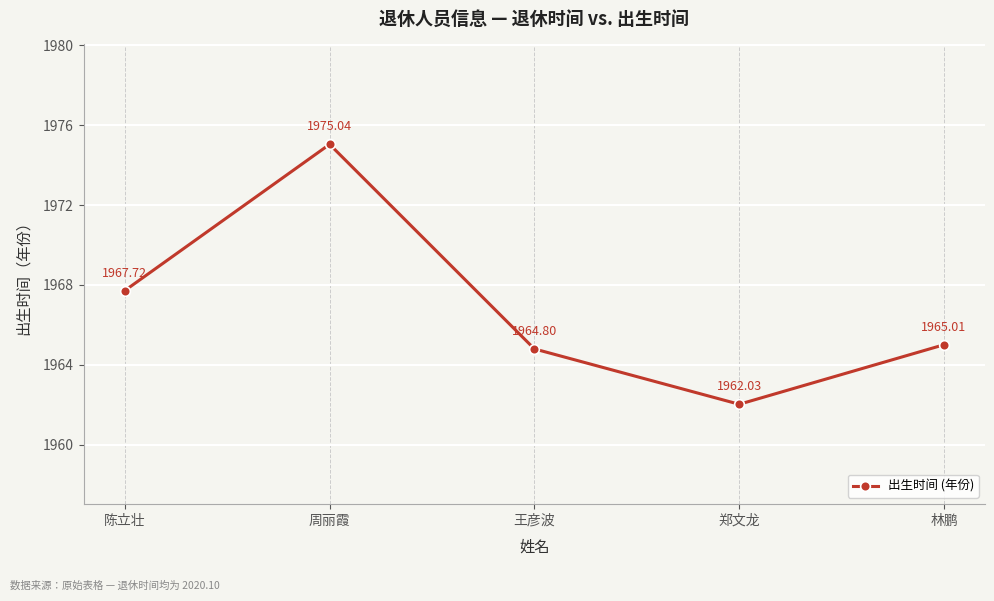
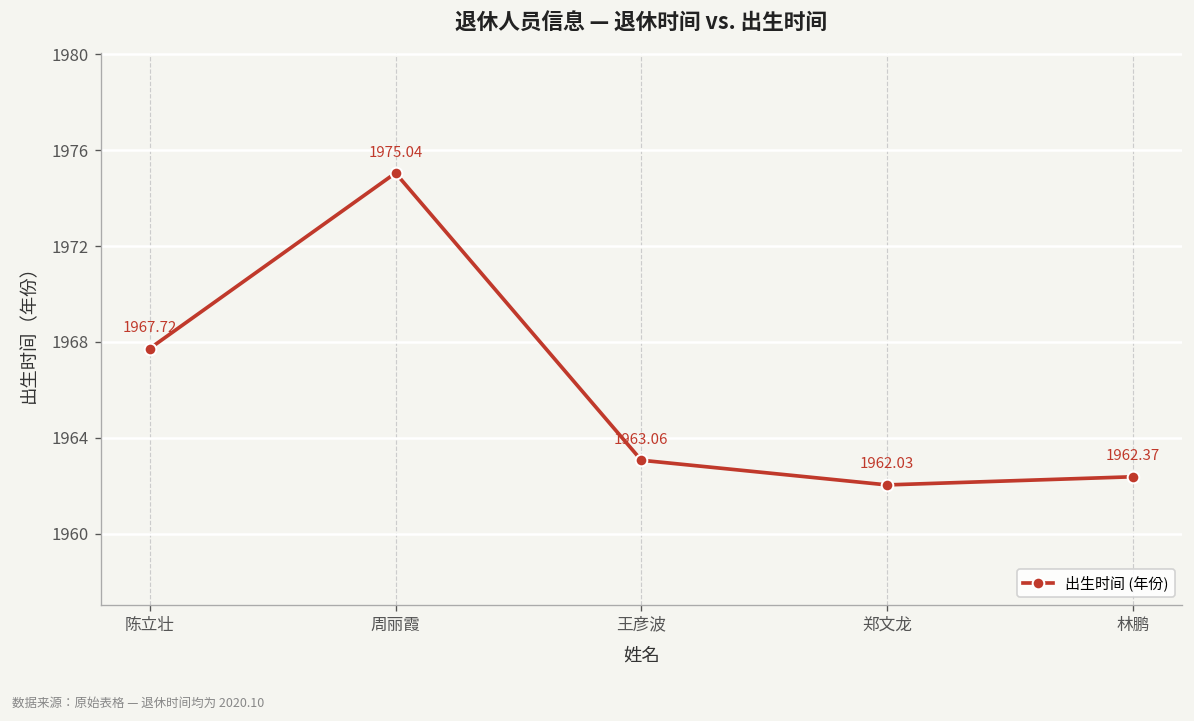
王彦波: 1964.80 -> 1963.06
林鹏: 1965.01 -> 1962.37
